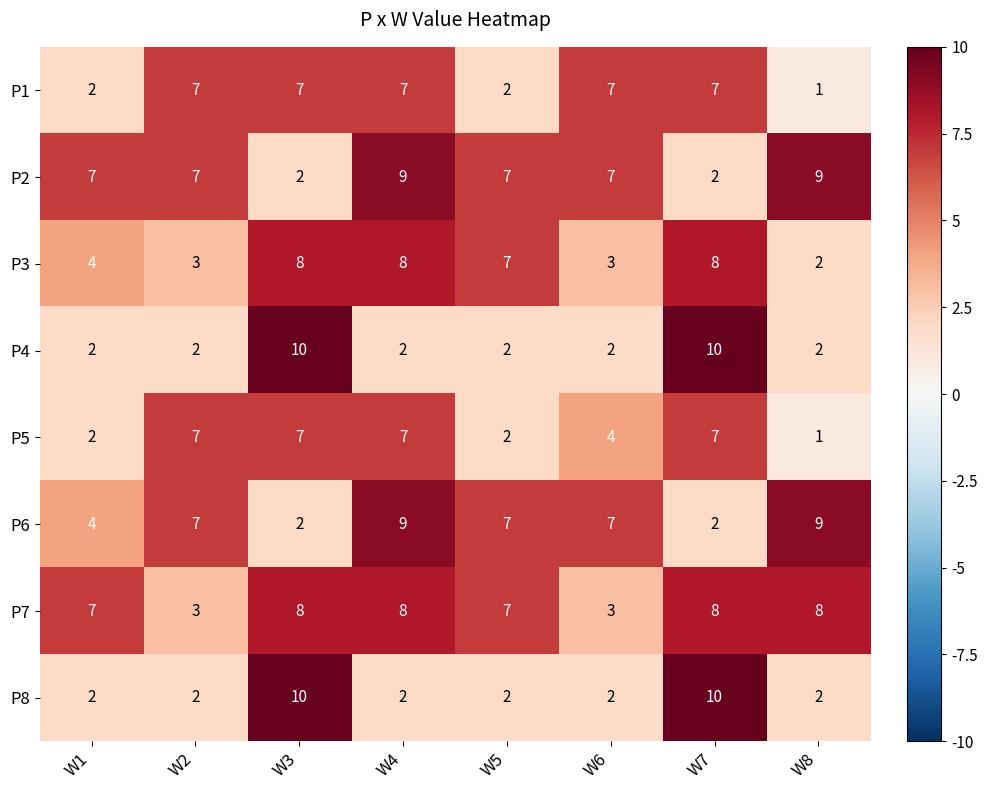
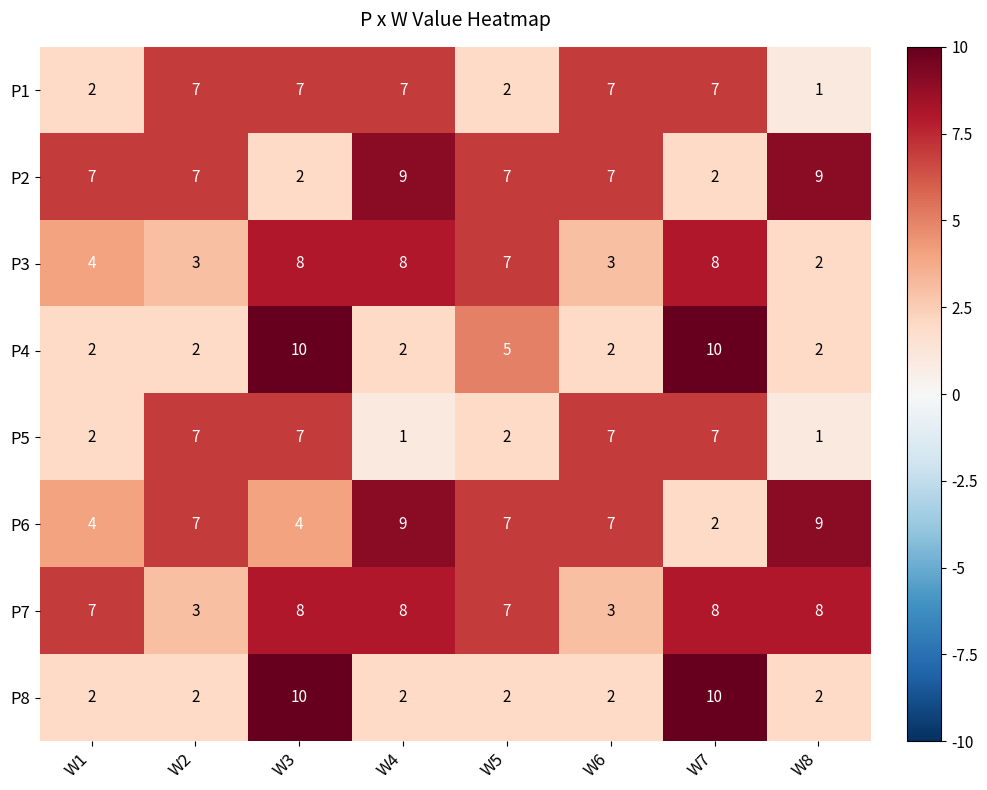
P4, W5: 2 -> 5
P5, W4: 7 -> 1
P5, W6: 4 -> 7
P6, W3: 2 -> 4
